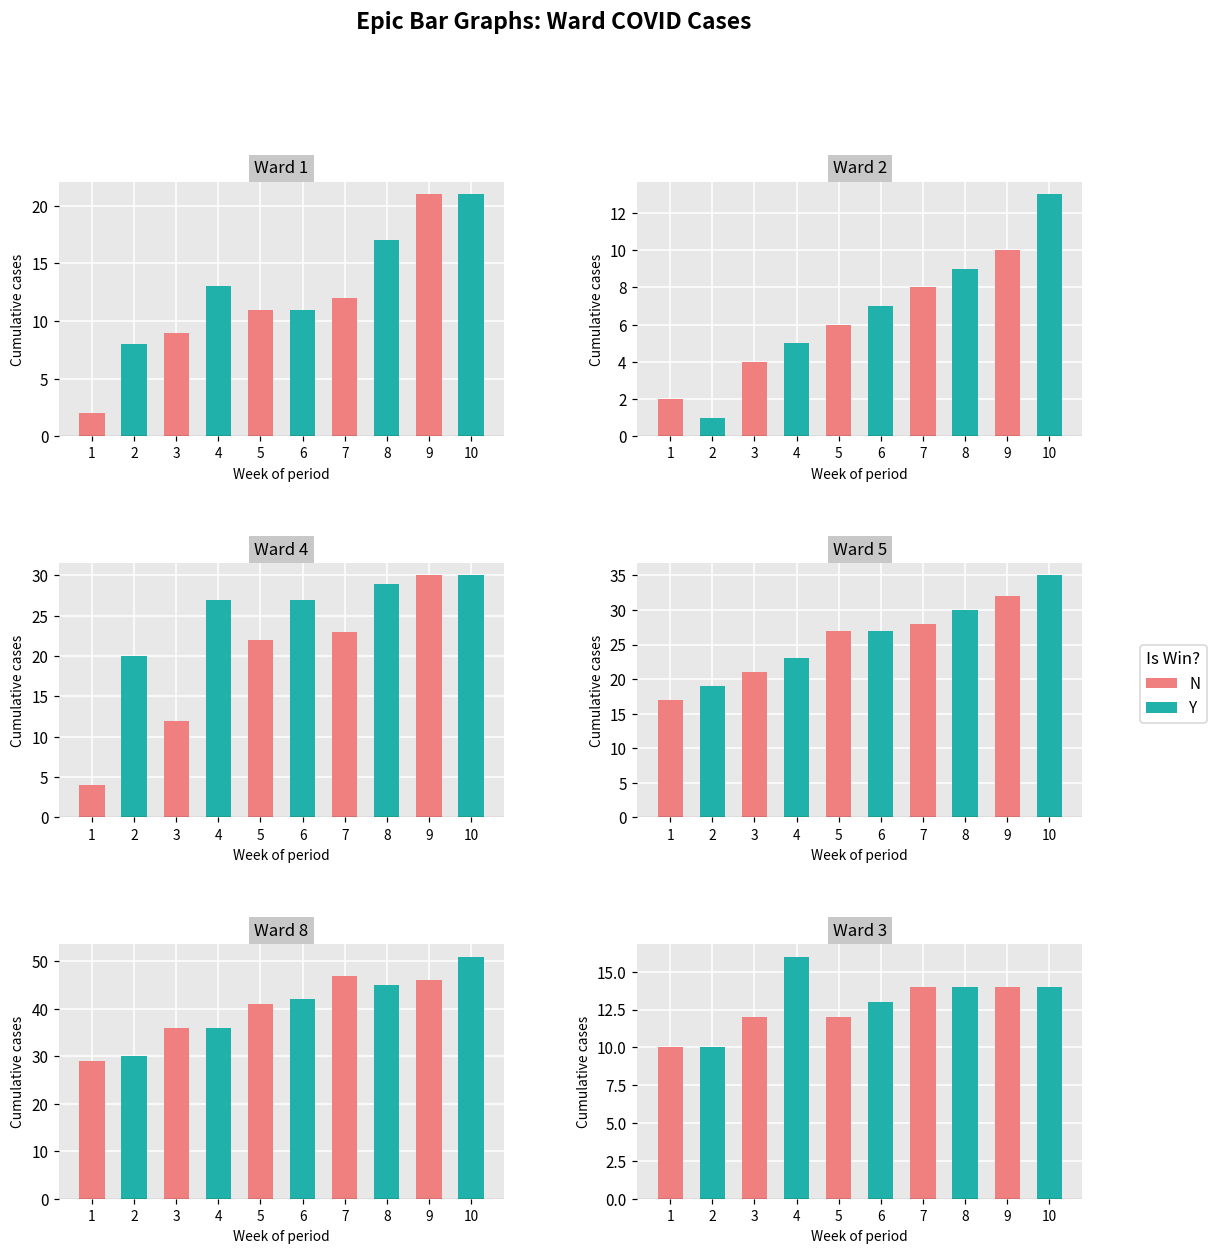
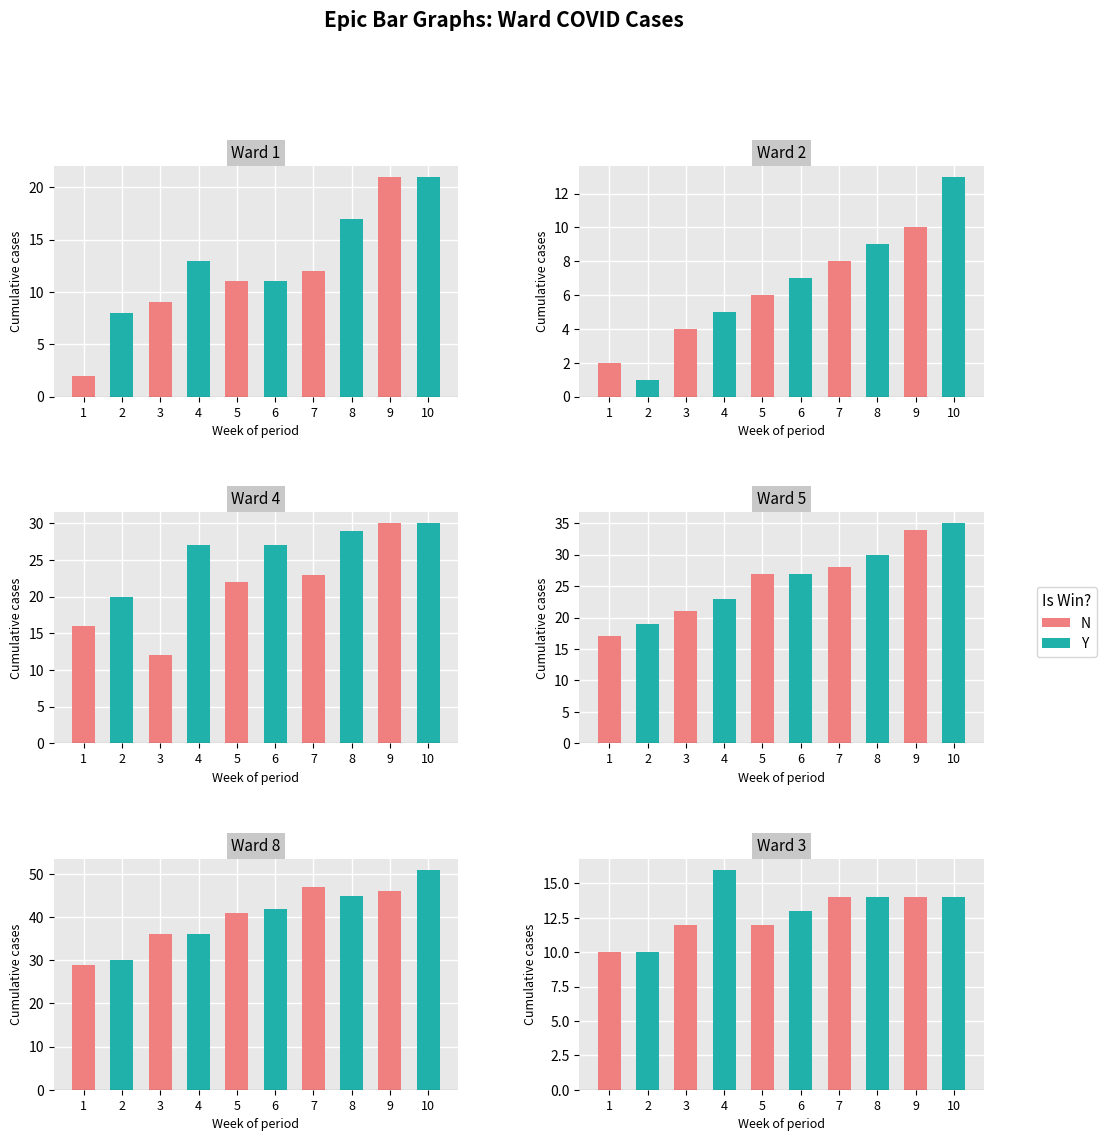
Ward 4, 1: 4 -> 16
Ward 5, 9: 32 -> 34
